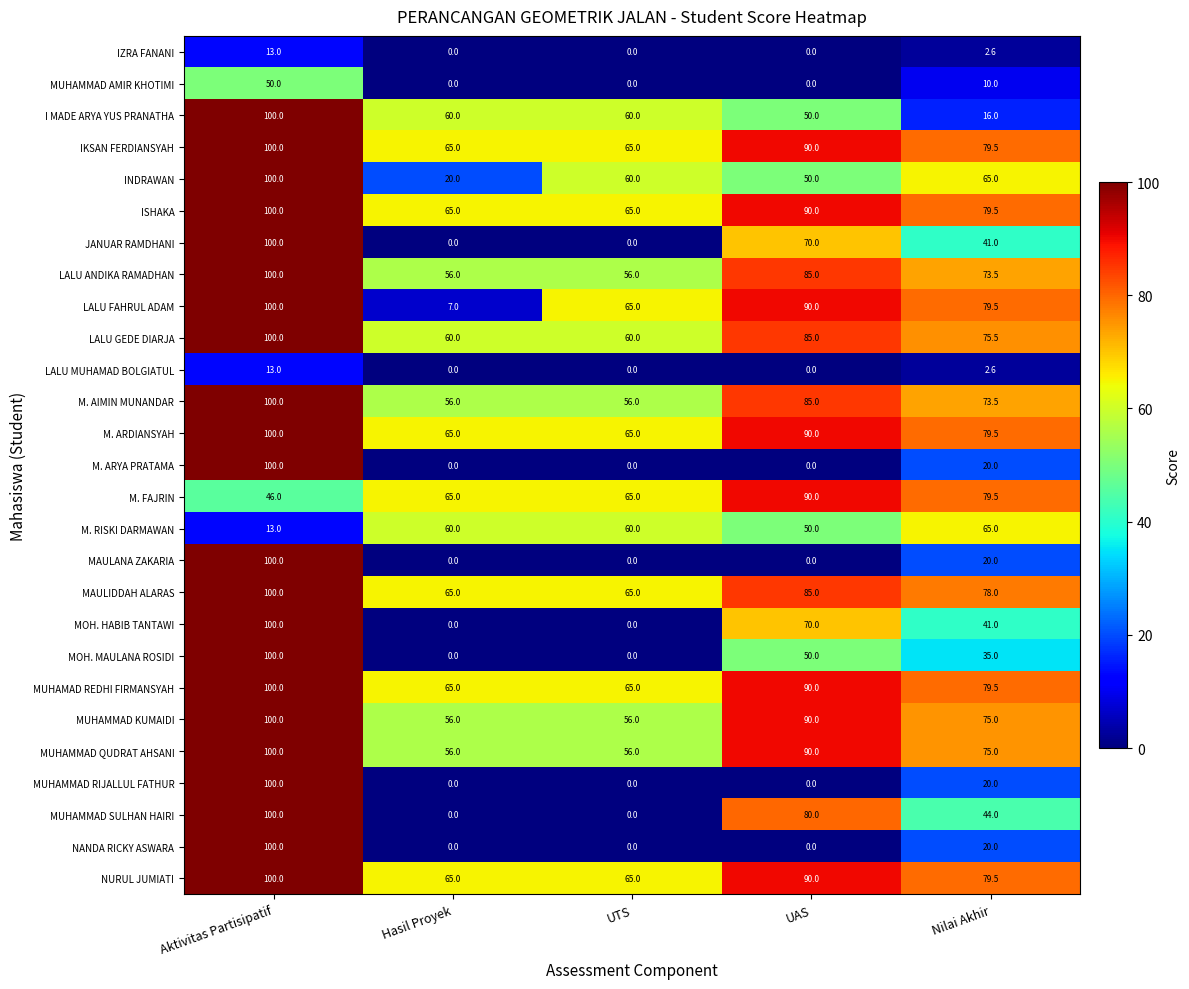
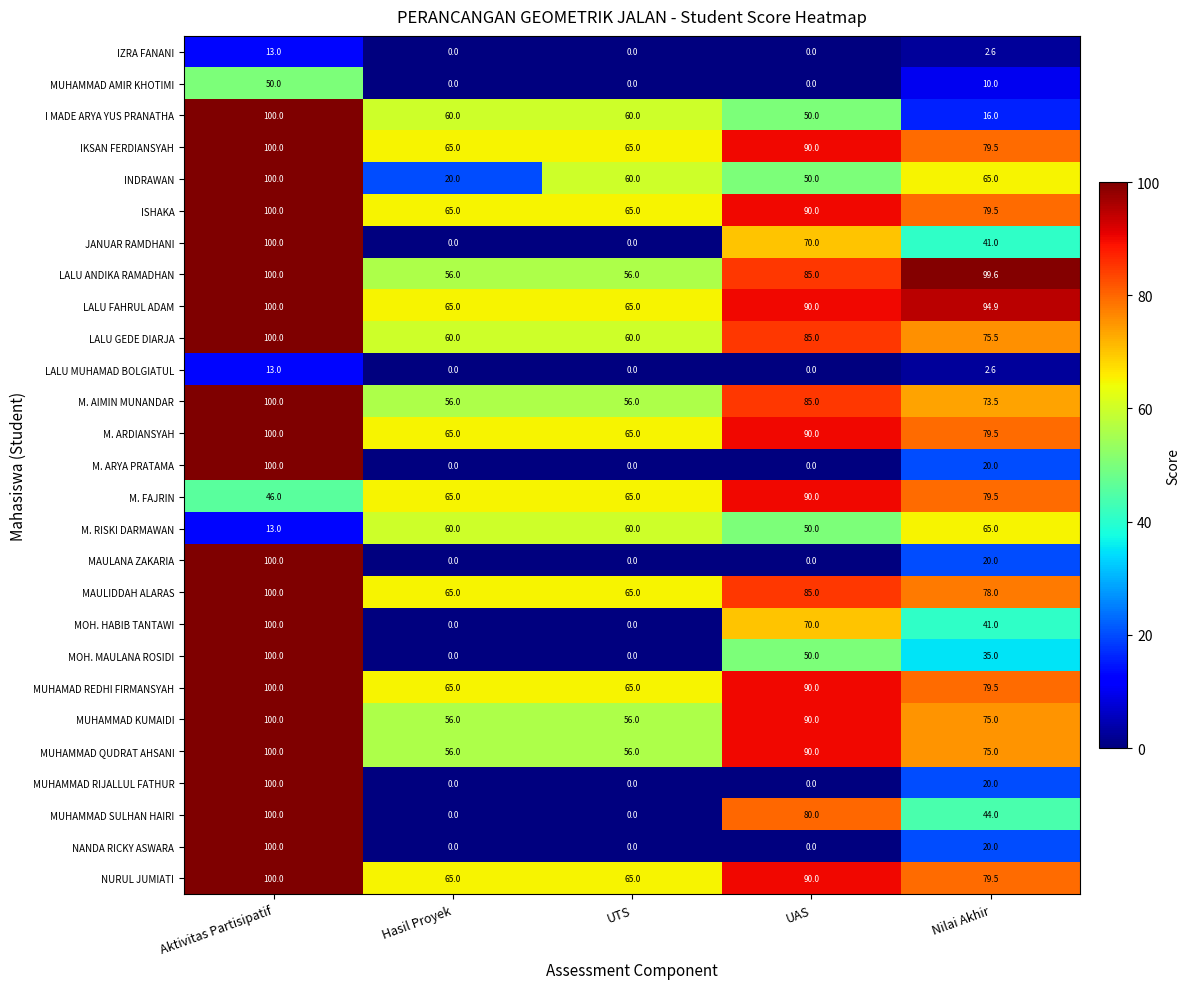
LALU ANDIKA RAMADHAN, Nilai Akhir: 73.5 -> 99.6
LALU FAHRUL ADAM, Hasil Proyek: 7.0 -> 65.0
LALU FAHRUL ADAM, Nilai Akhir: 79.5 -> 94.9
